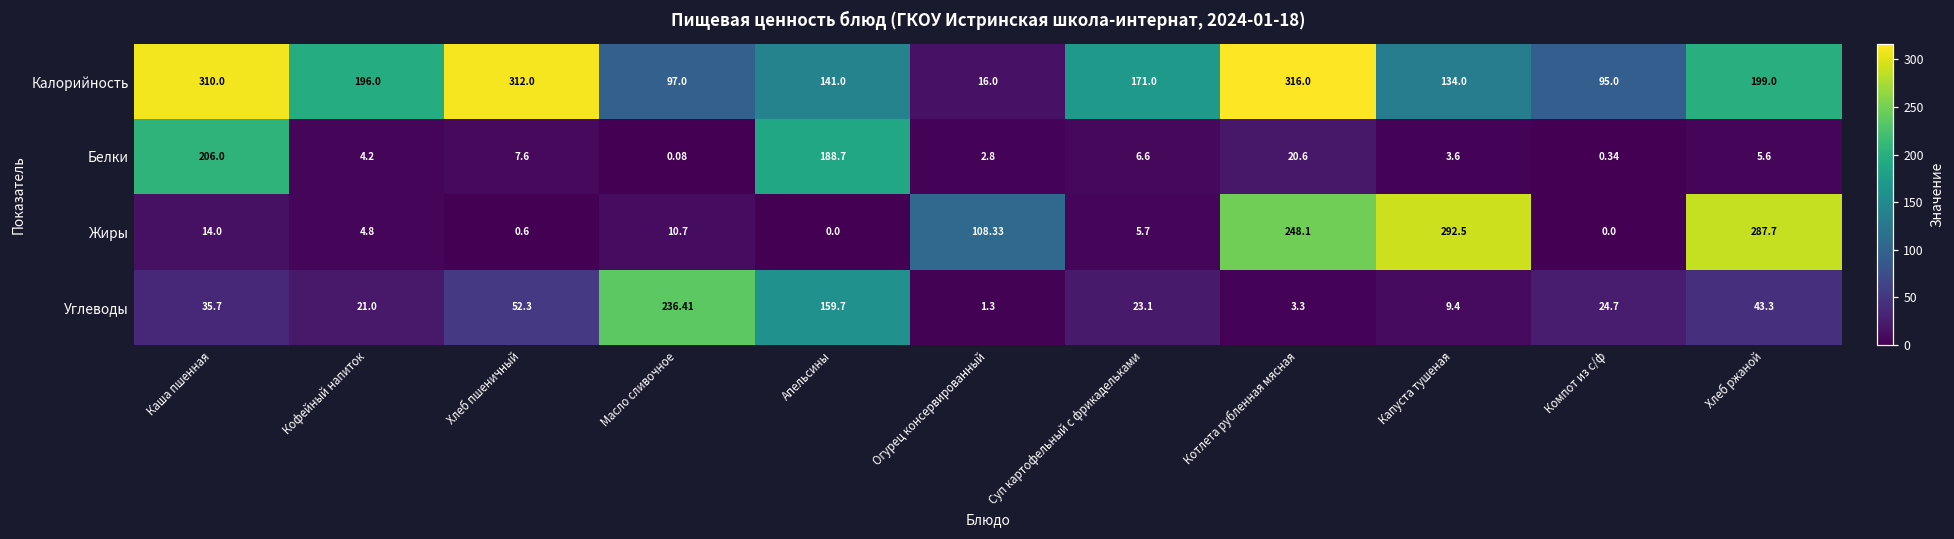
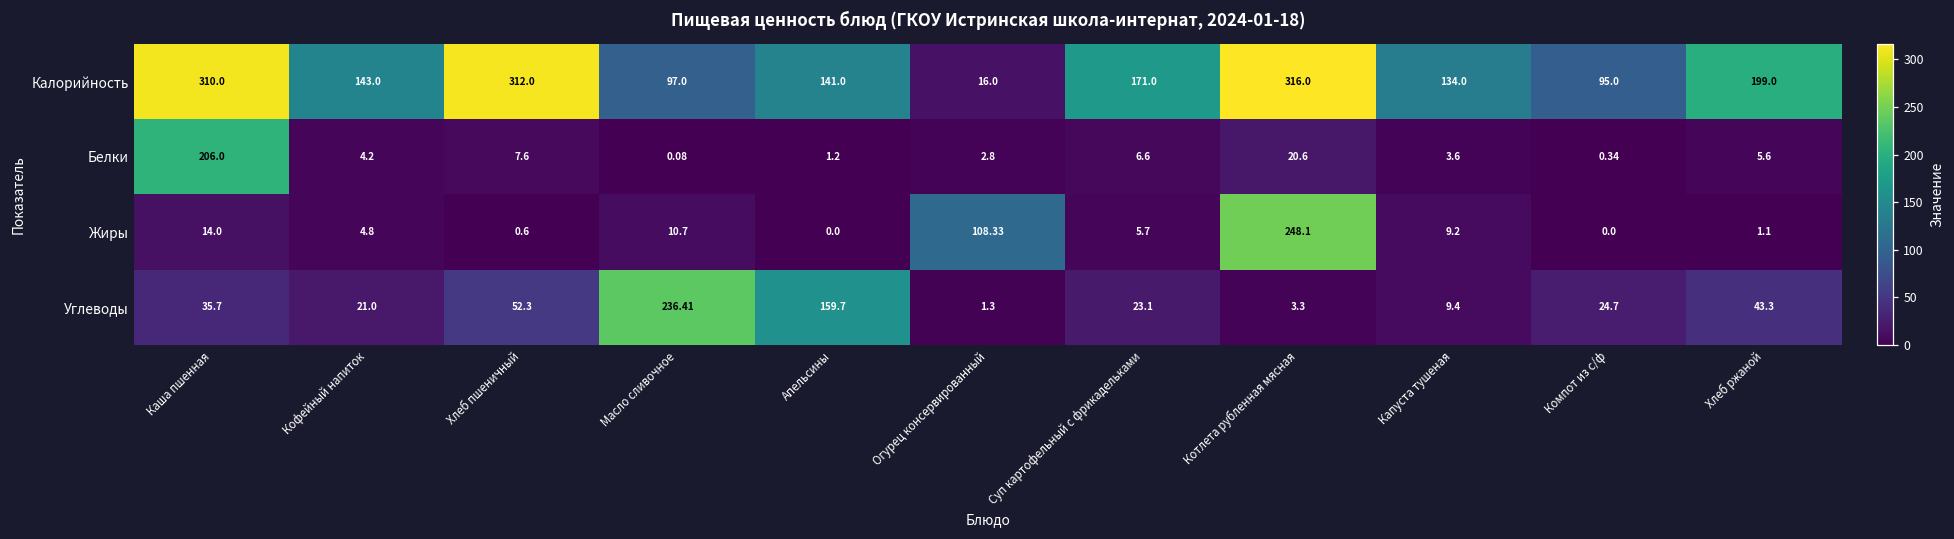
Калорийность, Кофейный напиток: 196.0 -> 143.0
Белки, Апельсины: 188.7 -> 1.2
Жиры, Капуста тушеная: 292.5 -> 9.2
Жиры, Хлеб ржаной: 287.7 -> 1.1
